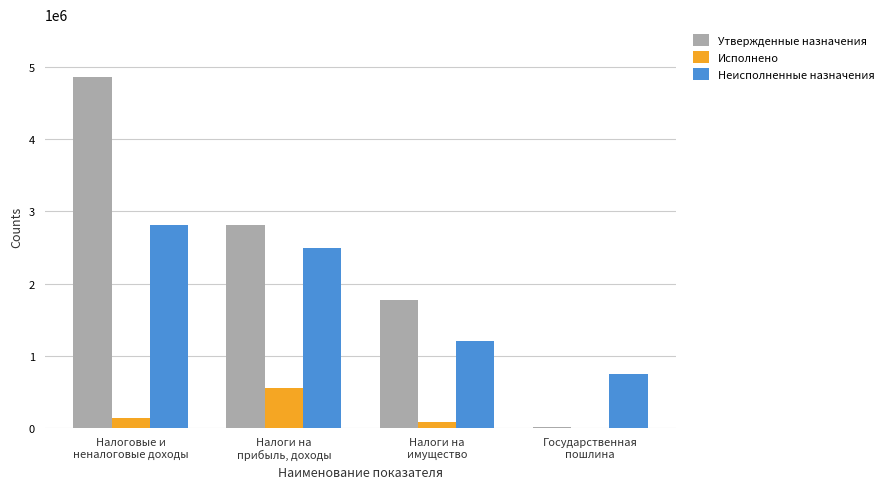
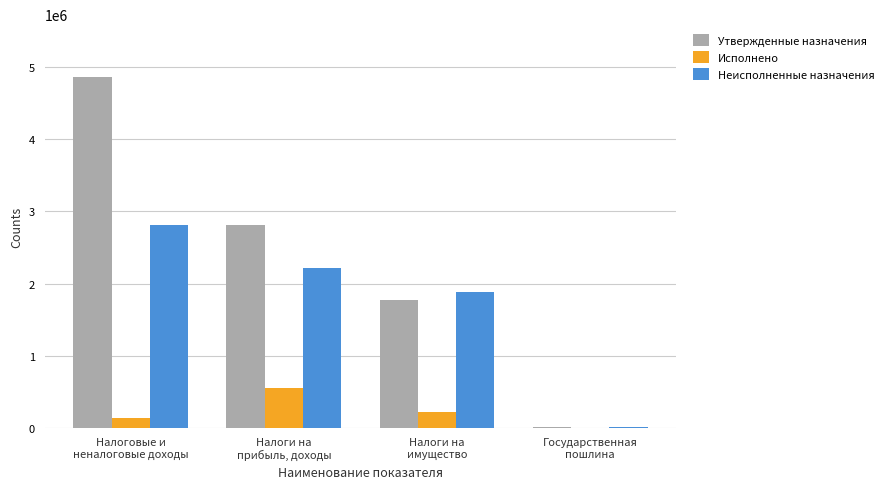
Неисполненные назначения, Налоги на прибыль, доходы: 2500000 -> 2200000
Исполнено, Налоги на имущество: 100000 -> 200000
Неисполненные назначения, Налоги на имущество: 1200000 -> 1900000
Неисполненные назначения, Государственная пошлина: 700000 -> 0
